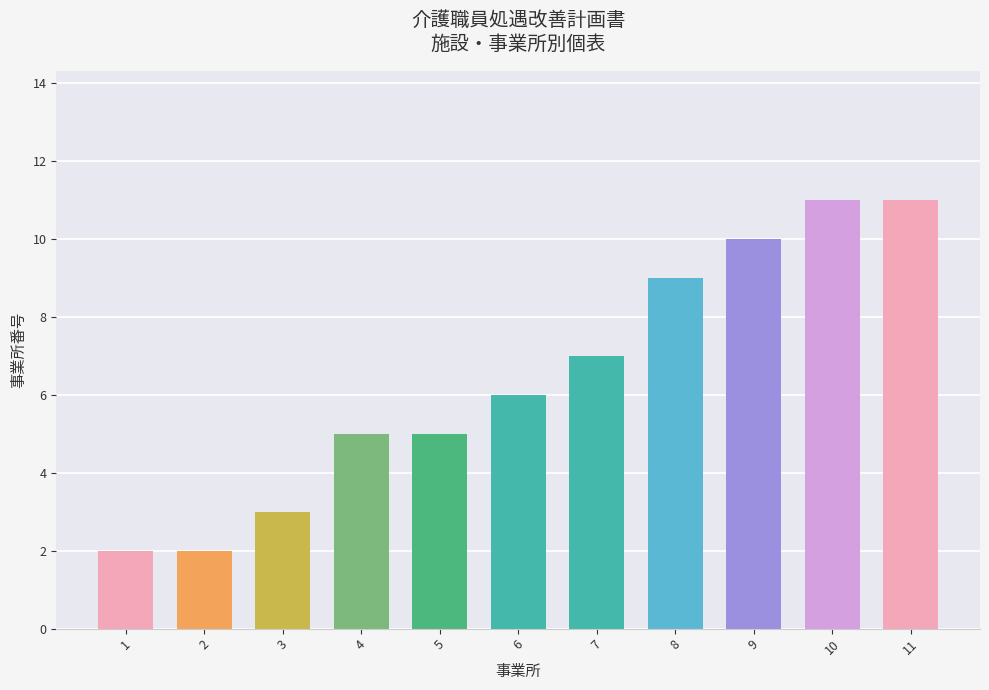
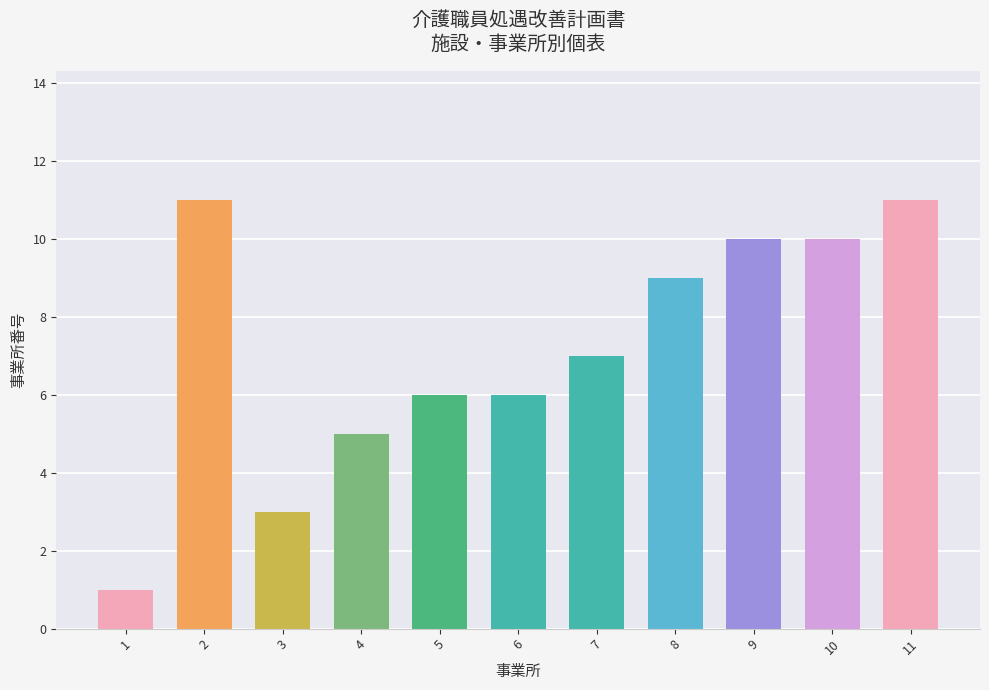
1: 2 -> 1
2: 2 -> 11
5: 5 -> 6
10: 11 -> 10
